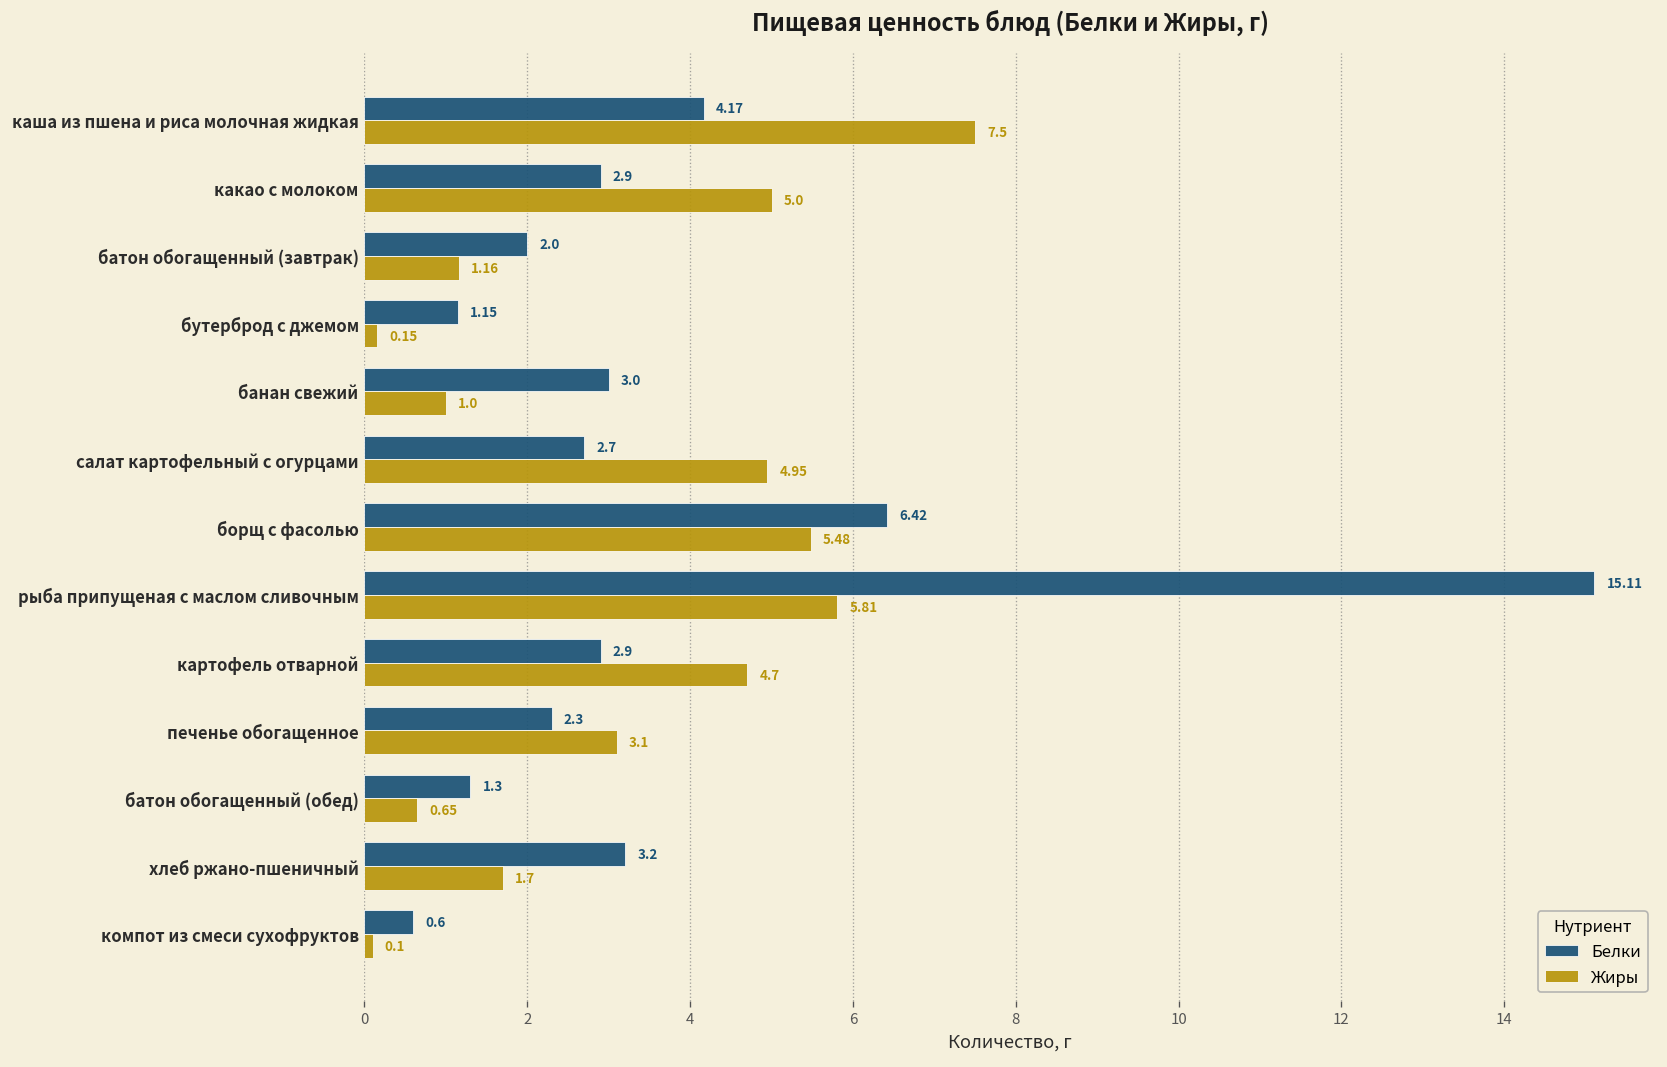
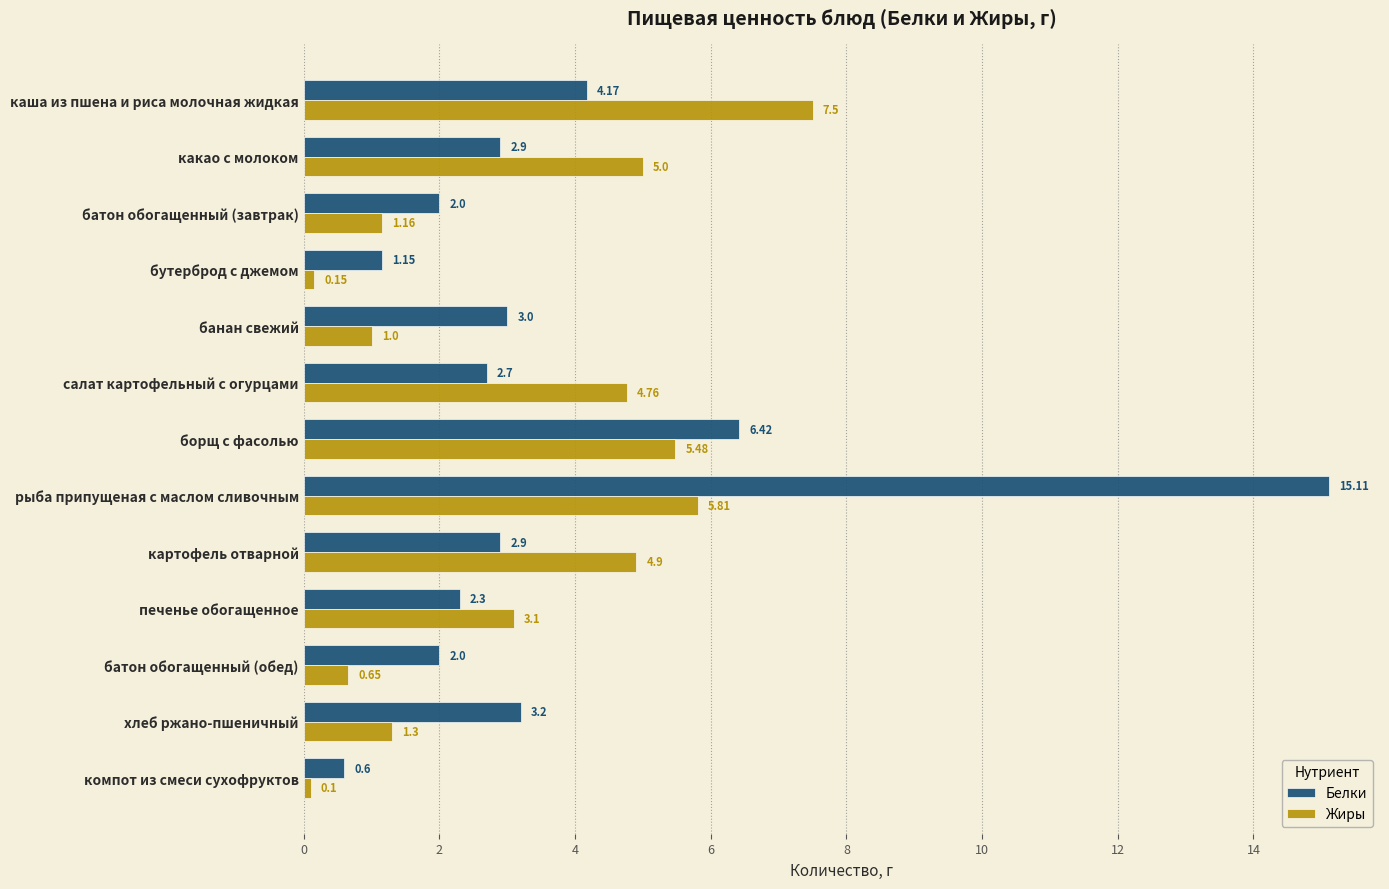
Жиры, салат картофельный с огурцами: 4.95 -> 4.76
Жиры, картофель отварной: 4.7 -> 4.9
Белки, батон обогащенный (обед): 1.3 -> 2.0
Жиры, хлеб ржано-пшеничный: 1.7 -> 1.3
